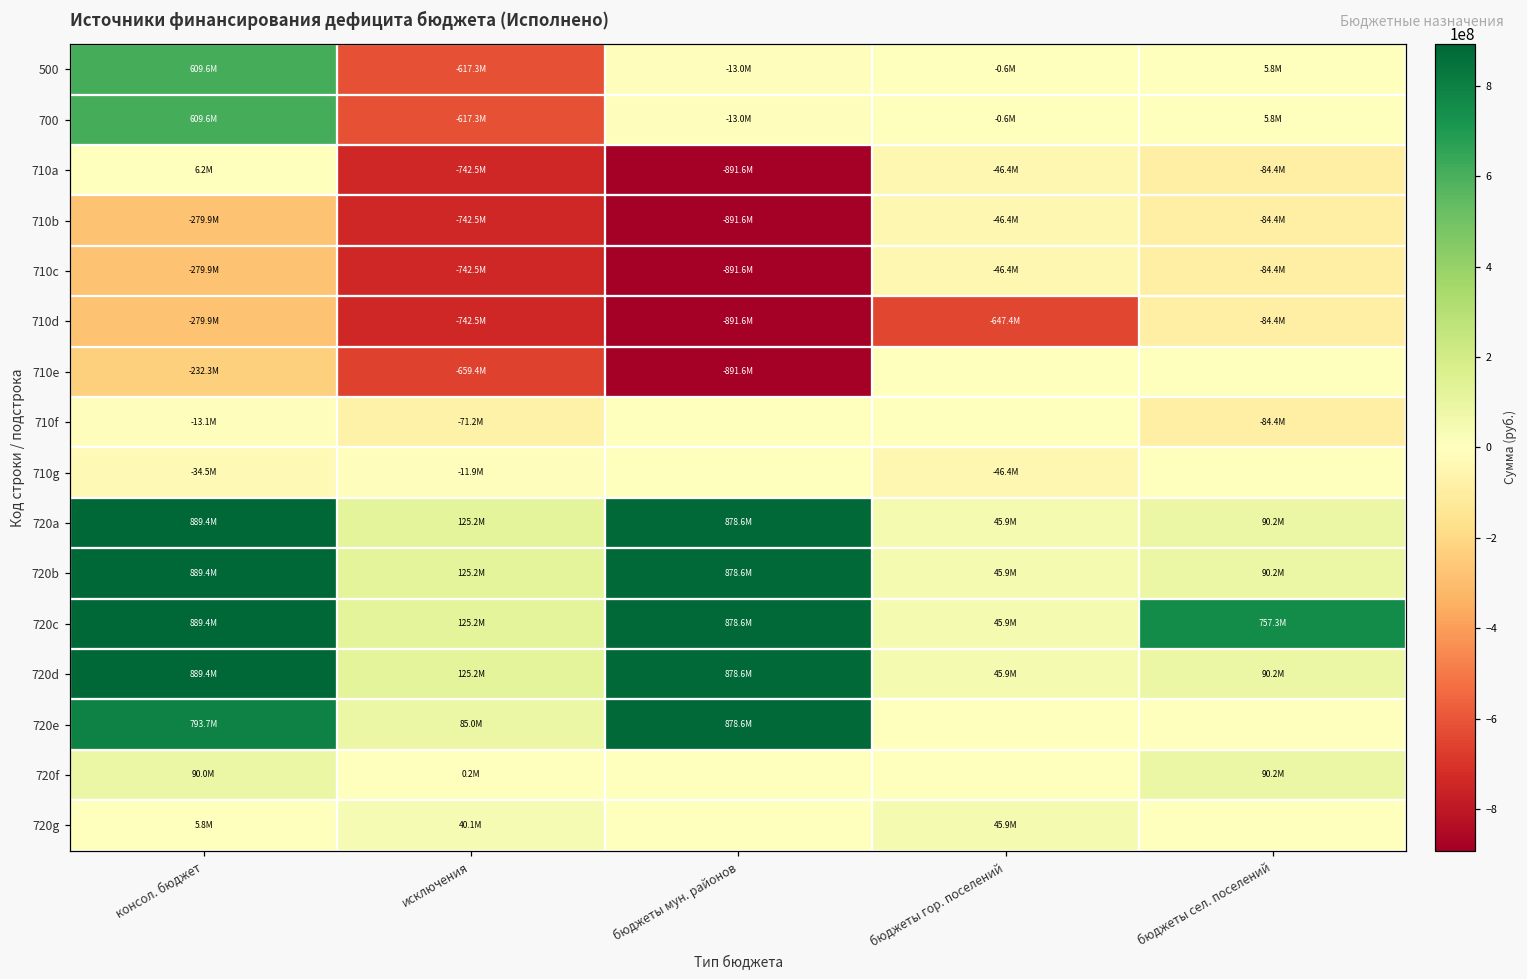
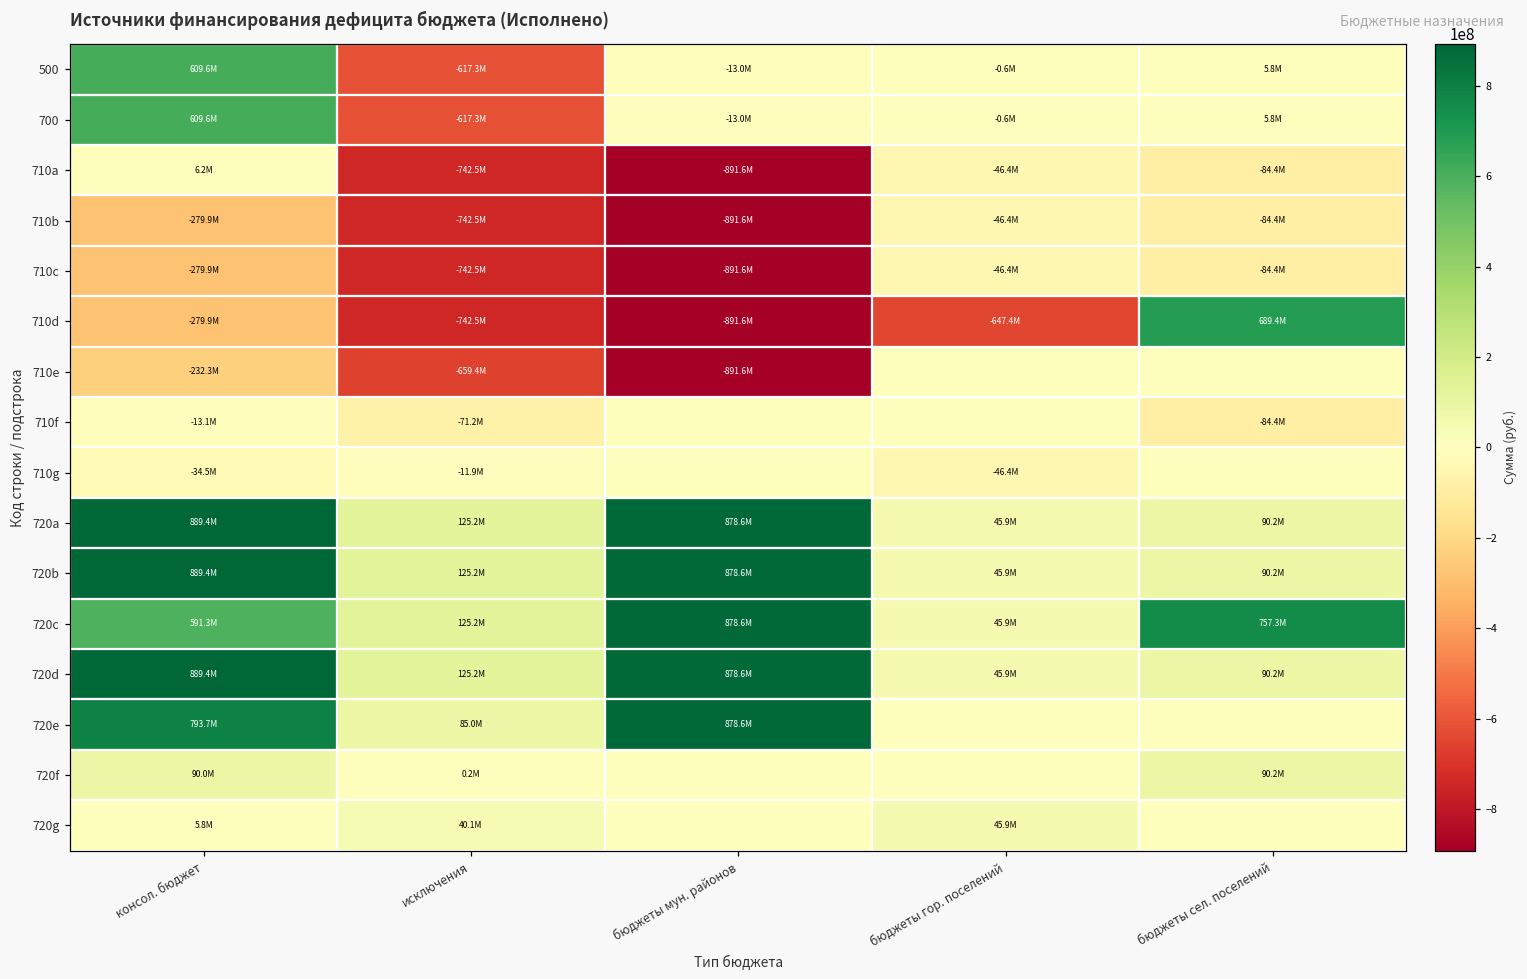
710d, бюджеты сел. поселений: -84.4M -> 689.4M
720c, консол. бюджет: 889.4M -> 591.3M
